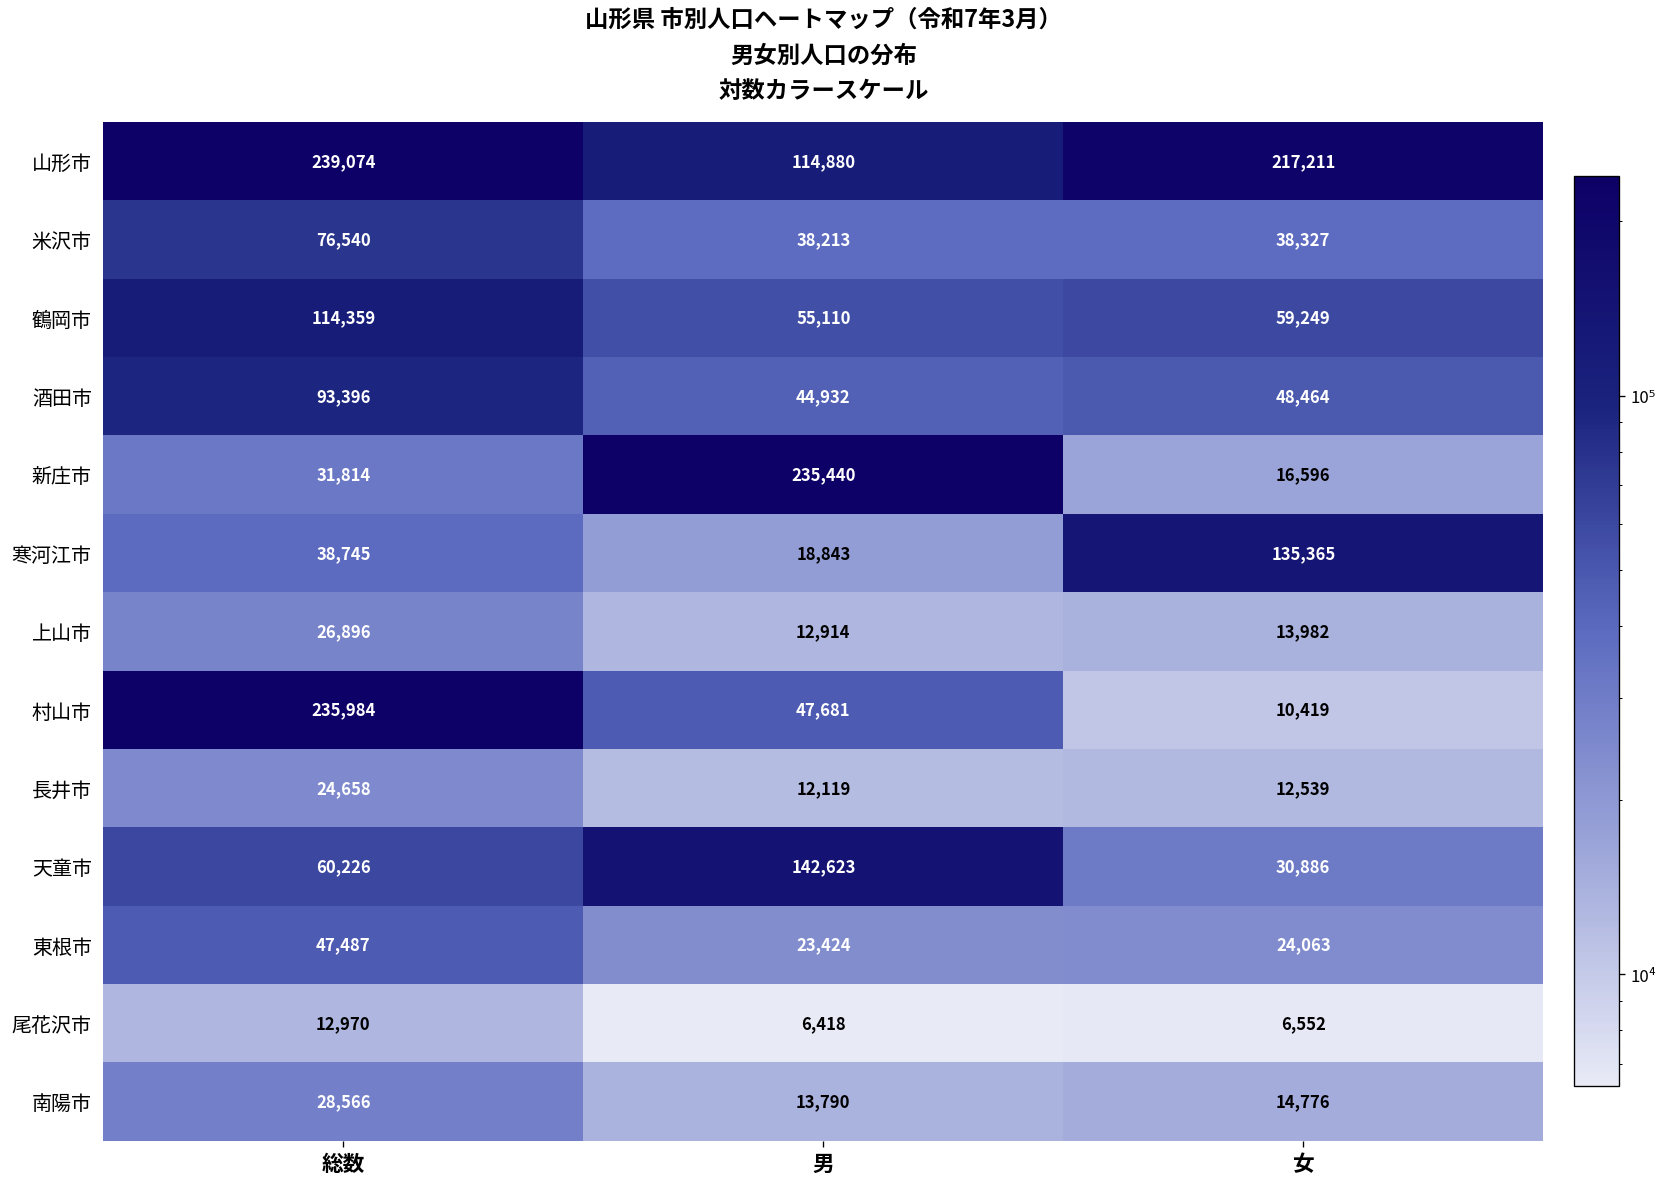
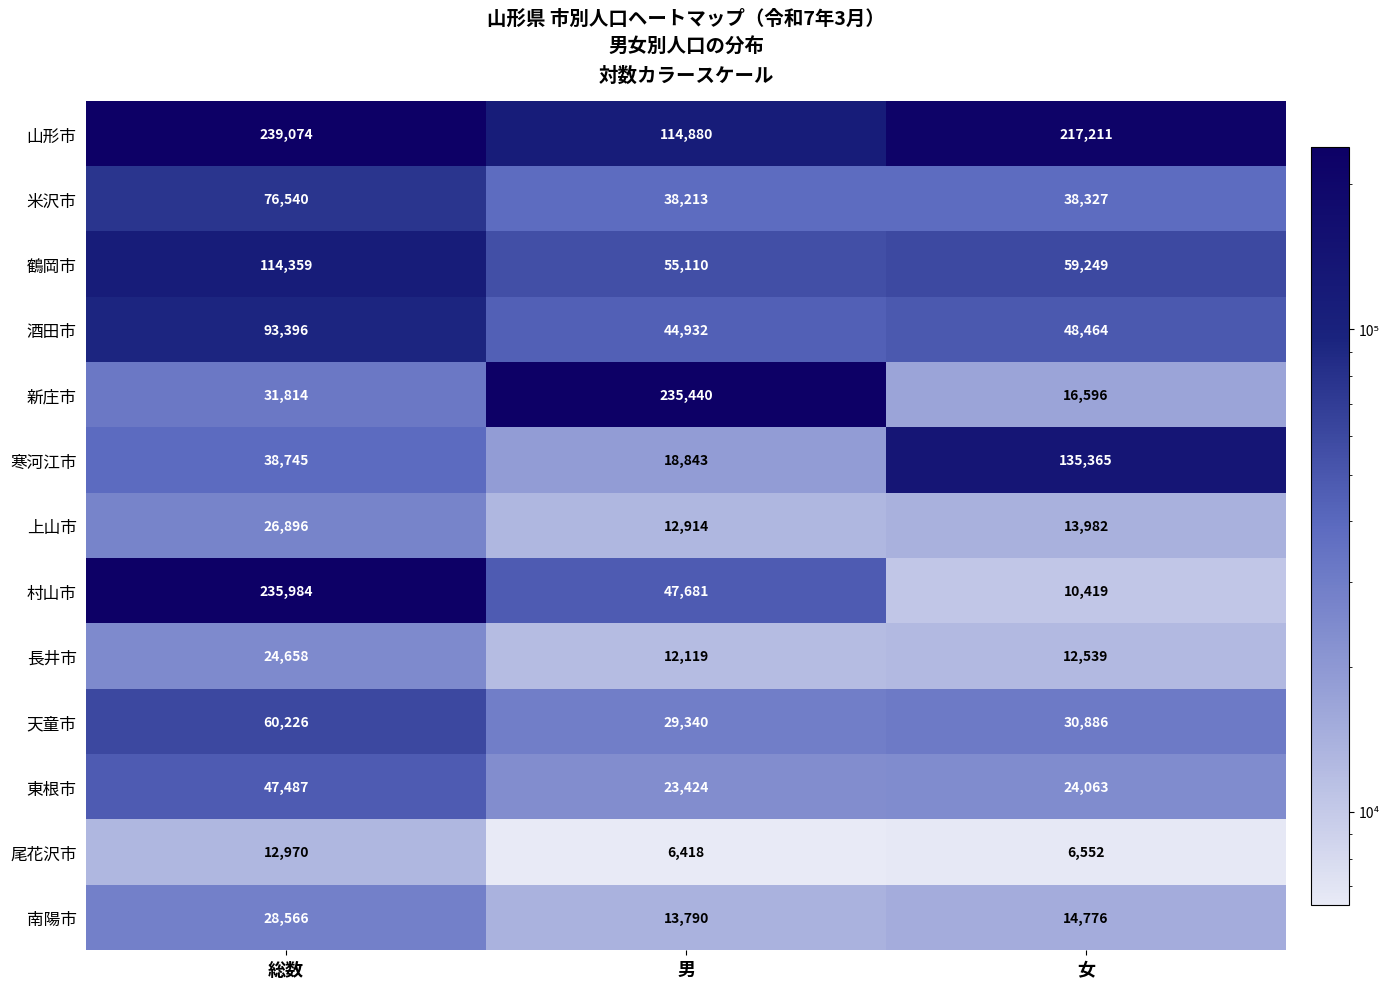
天童市, 男: 142,623 -> 29,340
